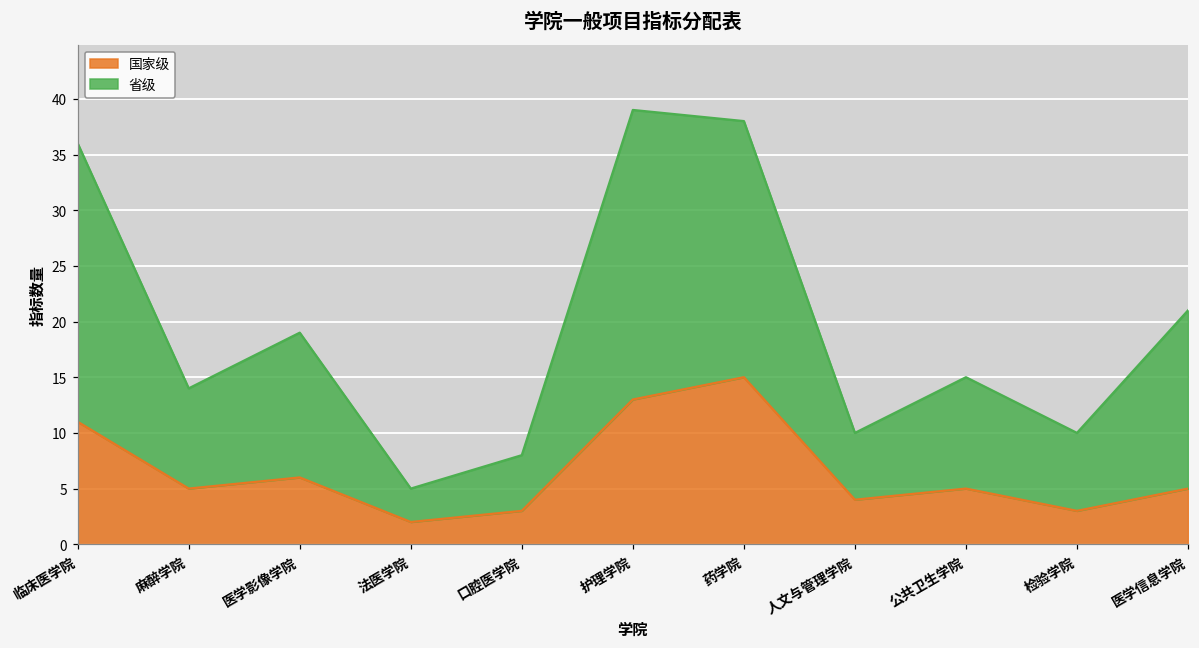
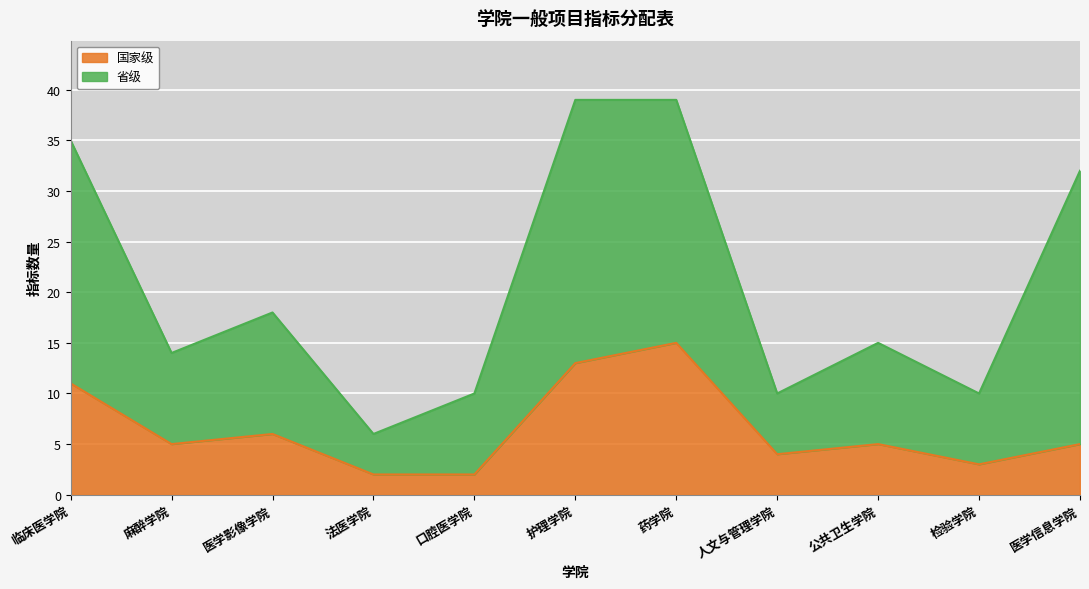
省级, 临床医学院: 25 -> 24
省级, 医学影像学院: 13 -> 12
省级, 法医学院: 3 -> 4
国家级, 口腔医学院: 3 -> 2
省级, 口腔医学院: 5 -> 8
省级, 药学院: 23 -> 24
省级, 医学信息学院: 16 -> 27
